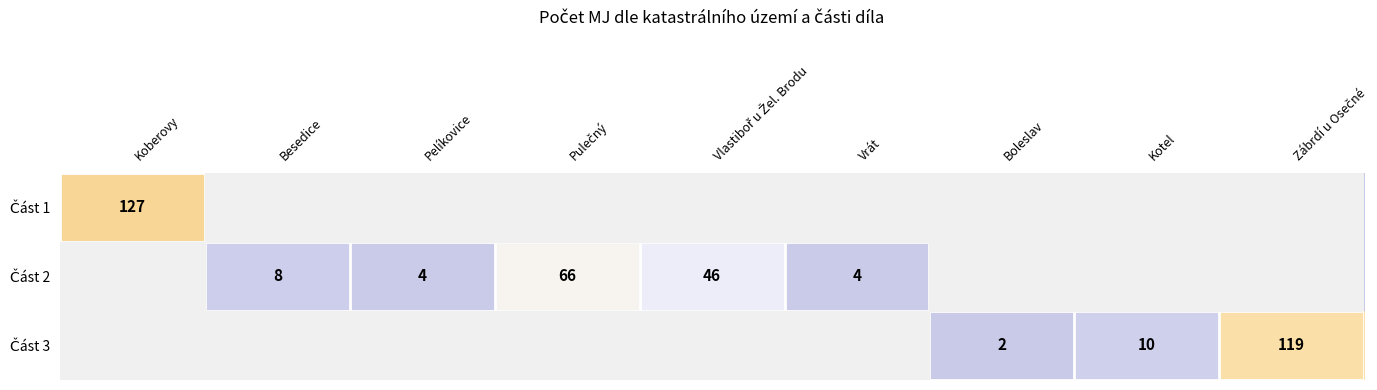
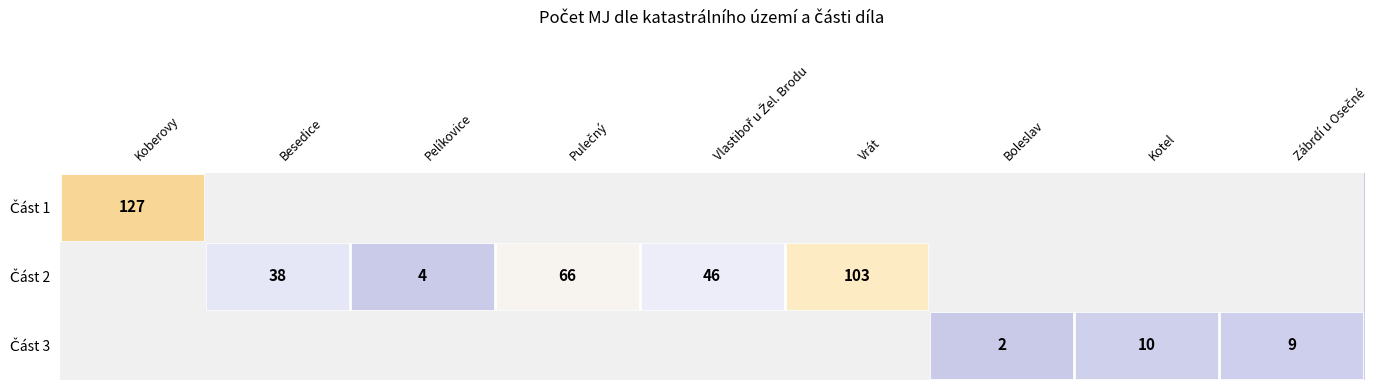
Část 2, Besedice: 8 -> 38
Část 2, Vrát: 4 -> 103
Část 3, Zábrdí u Osečné: 119 -> 9
